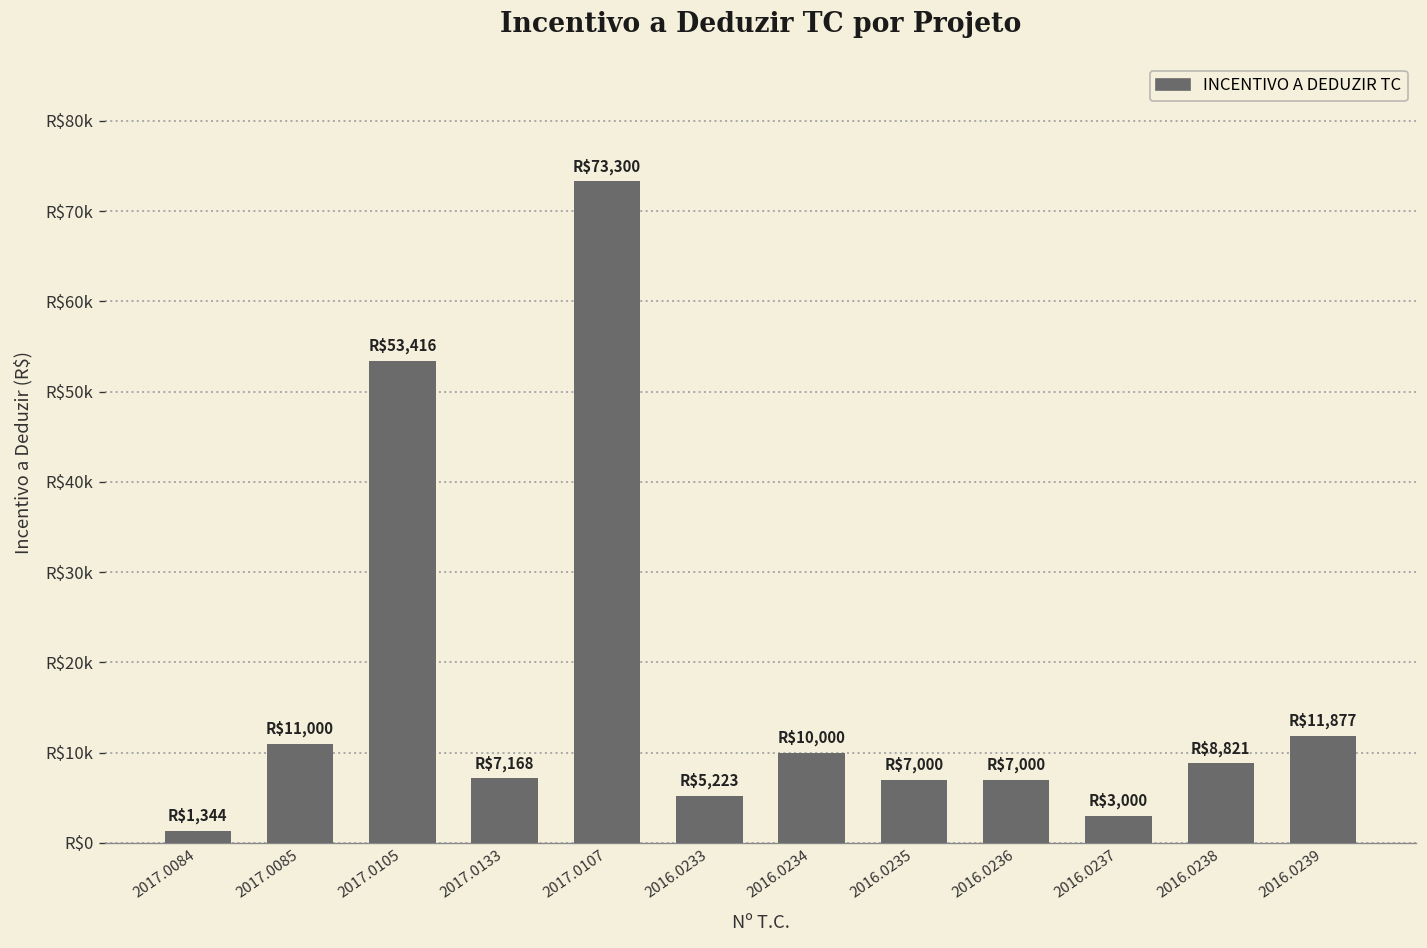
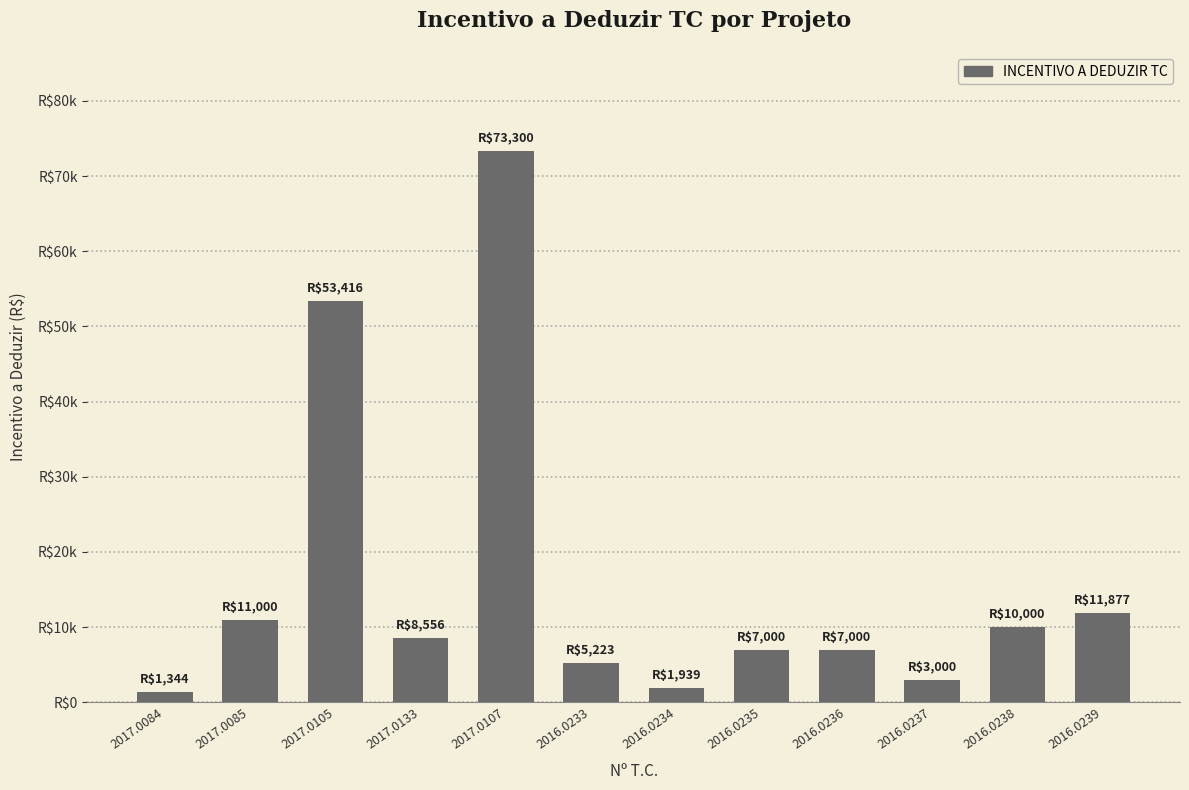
2017.0133: $7,168 -> $8,556
2016.0234: $10,000 -> $1,939
2016.0238: $8,821 -> $10,000
